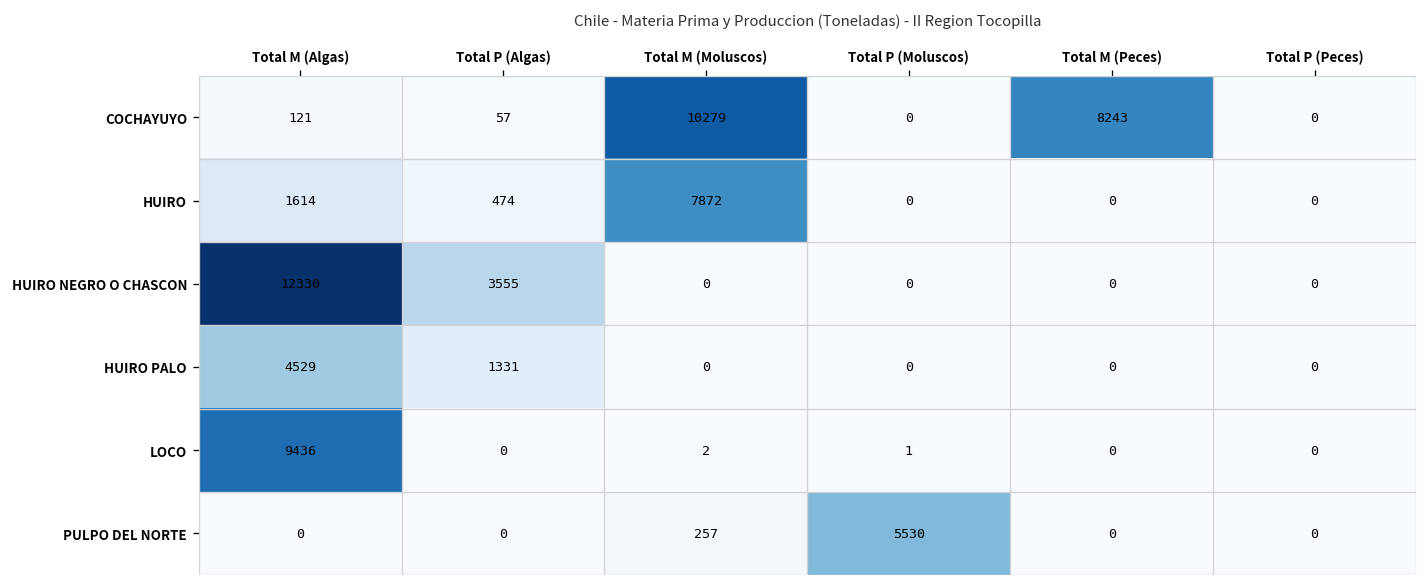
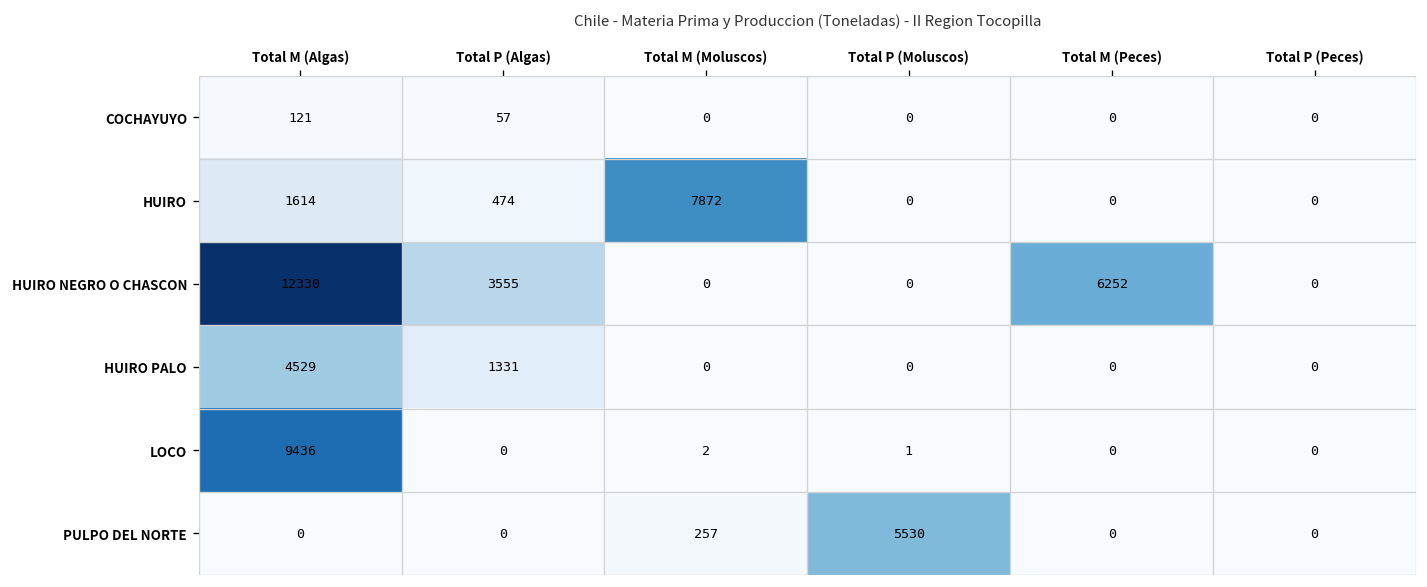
COCHAYUYO, Total M (Moluscos): 10279 -> 0
COCHAYUYO, Total M (Peces): 8243 -> 0
HUIRO NEGRO O CHASCON, Total M (Peces): 0 -> 6252
